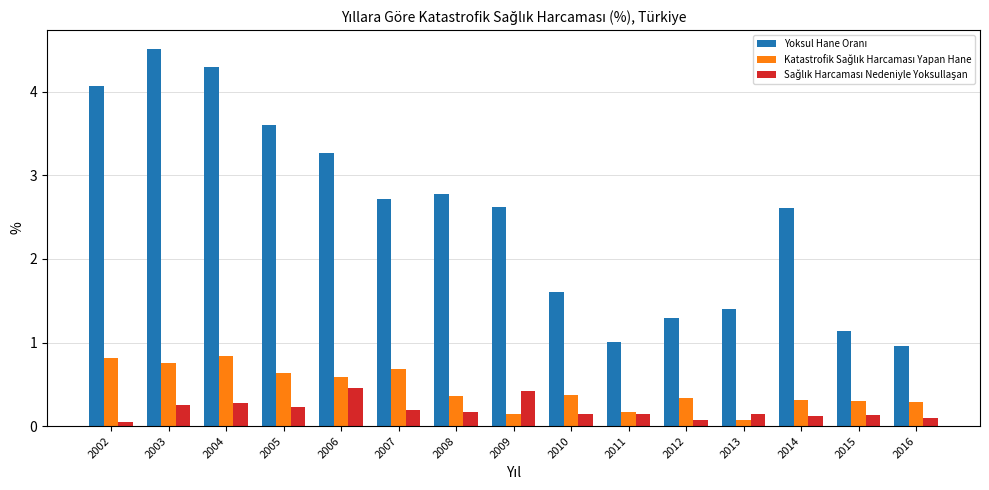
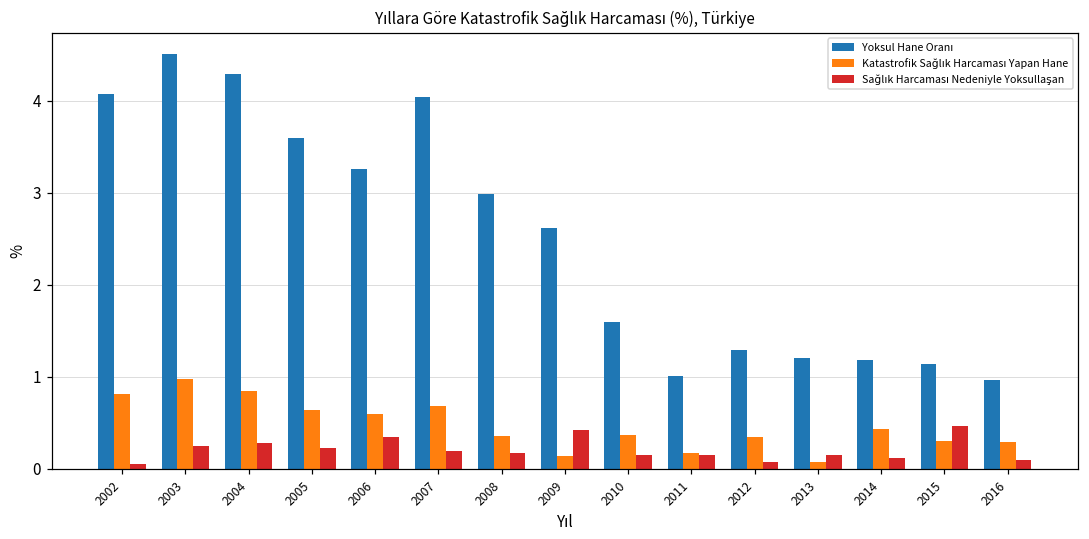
Katastrofik Sağlık Harcaması Yapan Hane, 2003: 0.8 -> 1.0
Sağlık Harcaması Nedeniyle Yoksullaşan, 2006: 0.5 -> 0.3
Yoksul Hane Oranı, 2007: 2.7 -> 4.0
Yoksul Hane Oranı, 2008: 2.8 -> 3.0
Yoksul Hane Oranı, 2013: 1.4 -> 1.2
Yoksul Hane Oranı, 2014: 2.6 -> 1.2
Katastrofik Sağlık Harcaması Yapan Hane, 2014: 0.3 -> 0.4
Sağlık Harcaması Nedeniyle Yoksullaşan, 2015: 0.1 -> 0.5
